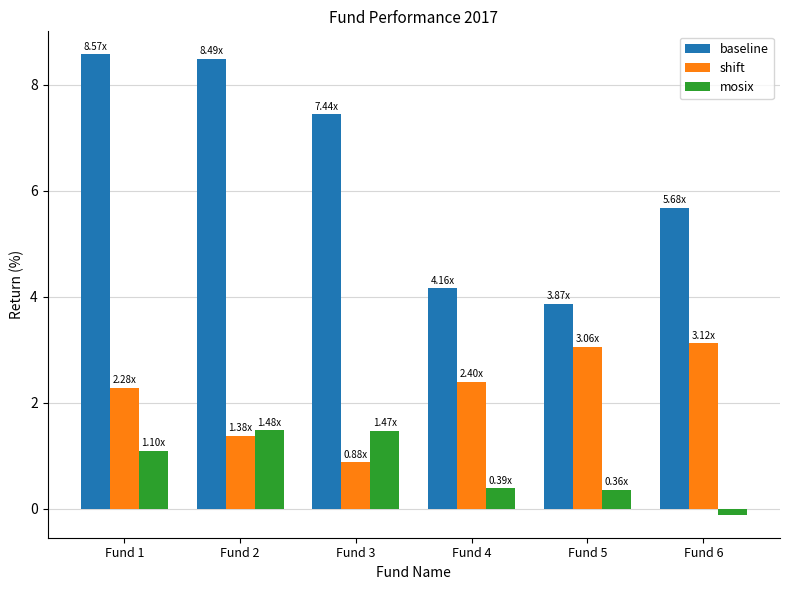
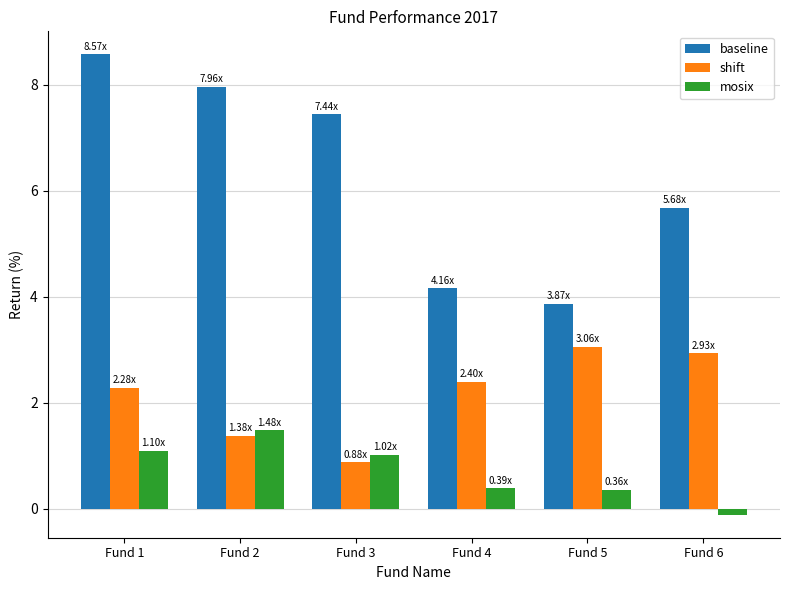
baseline, Fund 2: 8.49x -> 7.96x
mosix, Fund 3: 1.47x -> 1.02x
shift, Fund 6: 3.12x -> 2.93x
